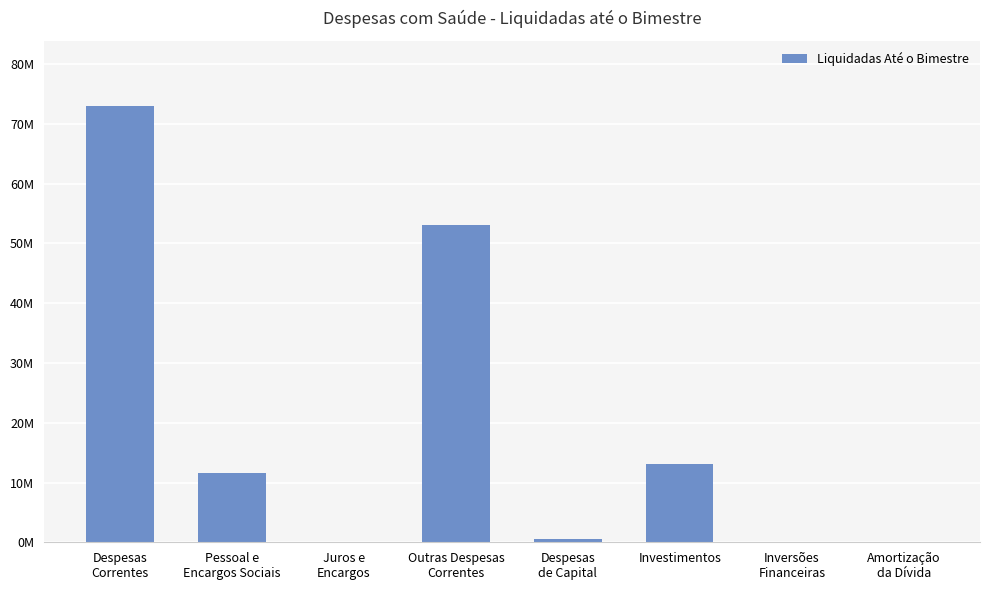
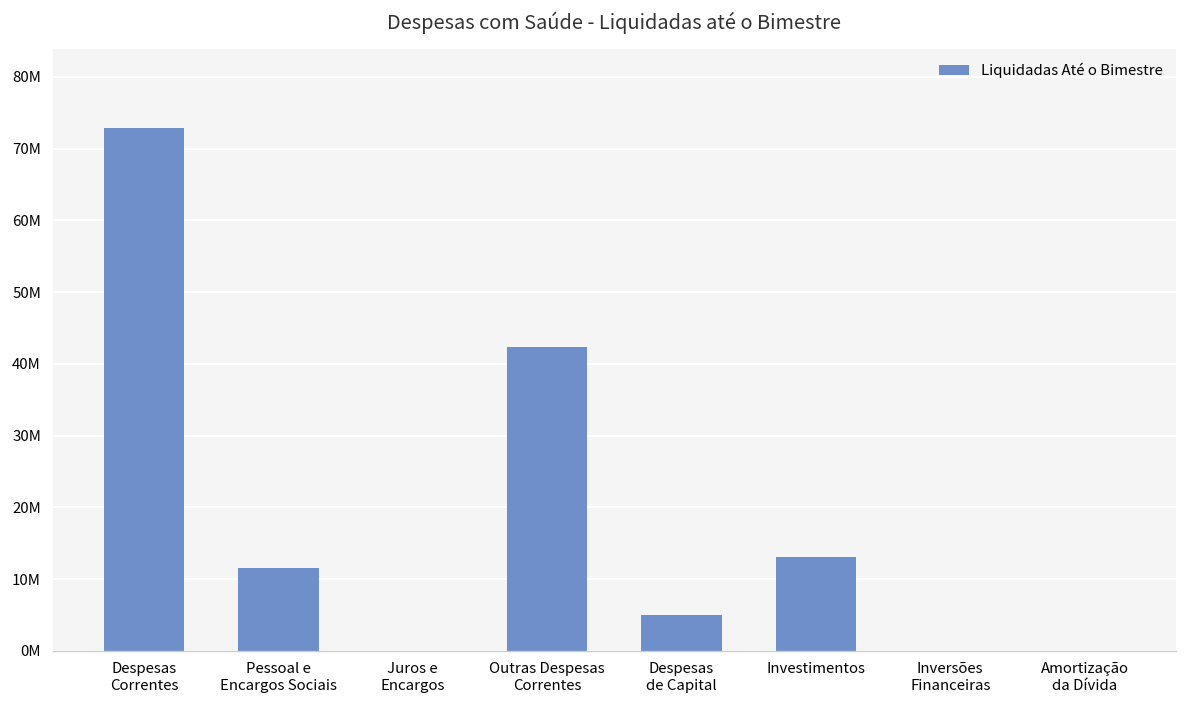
Outras Despesas Correntes: 53000000 -> 42000000
Despesas de Capital: 1000000 -> 5000000
